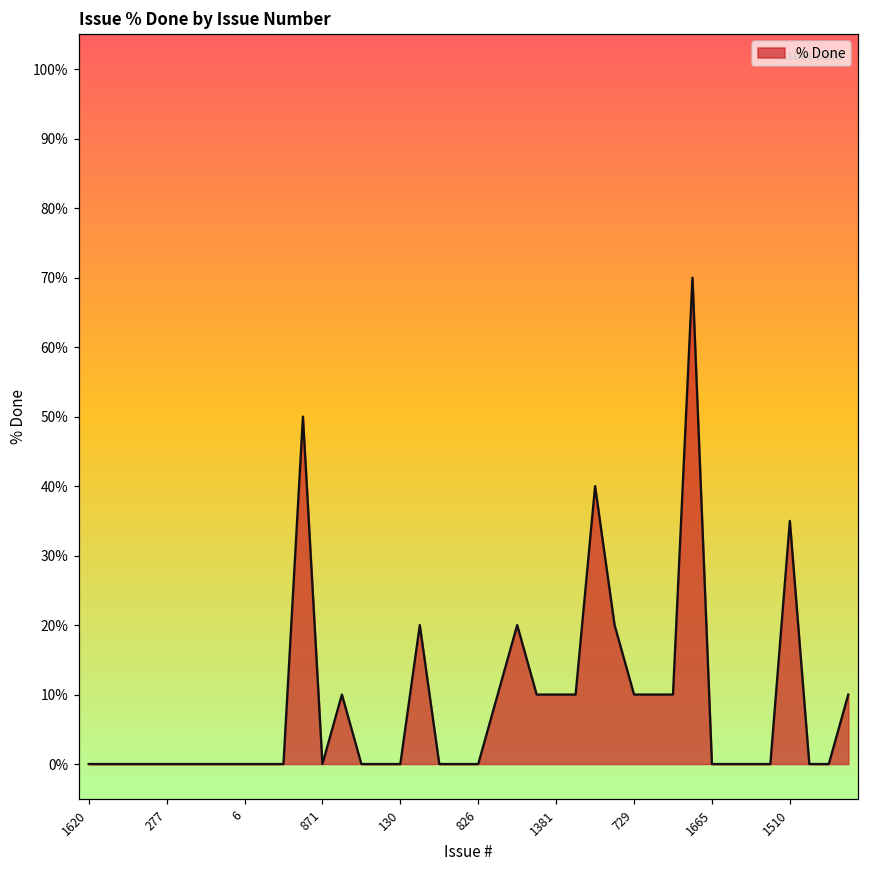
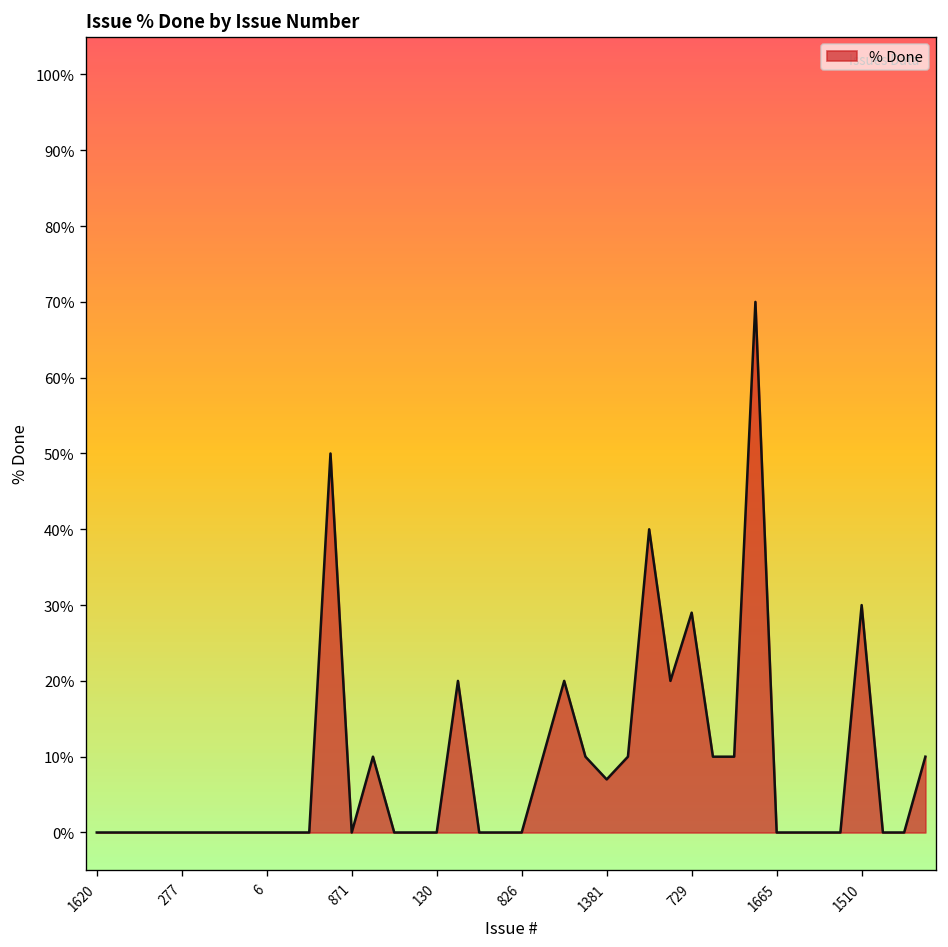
1381: 10% -> 7%
729: 10% -> 29%
1510: 35% -> 30%
